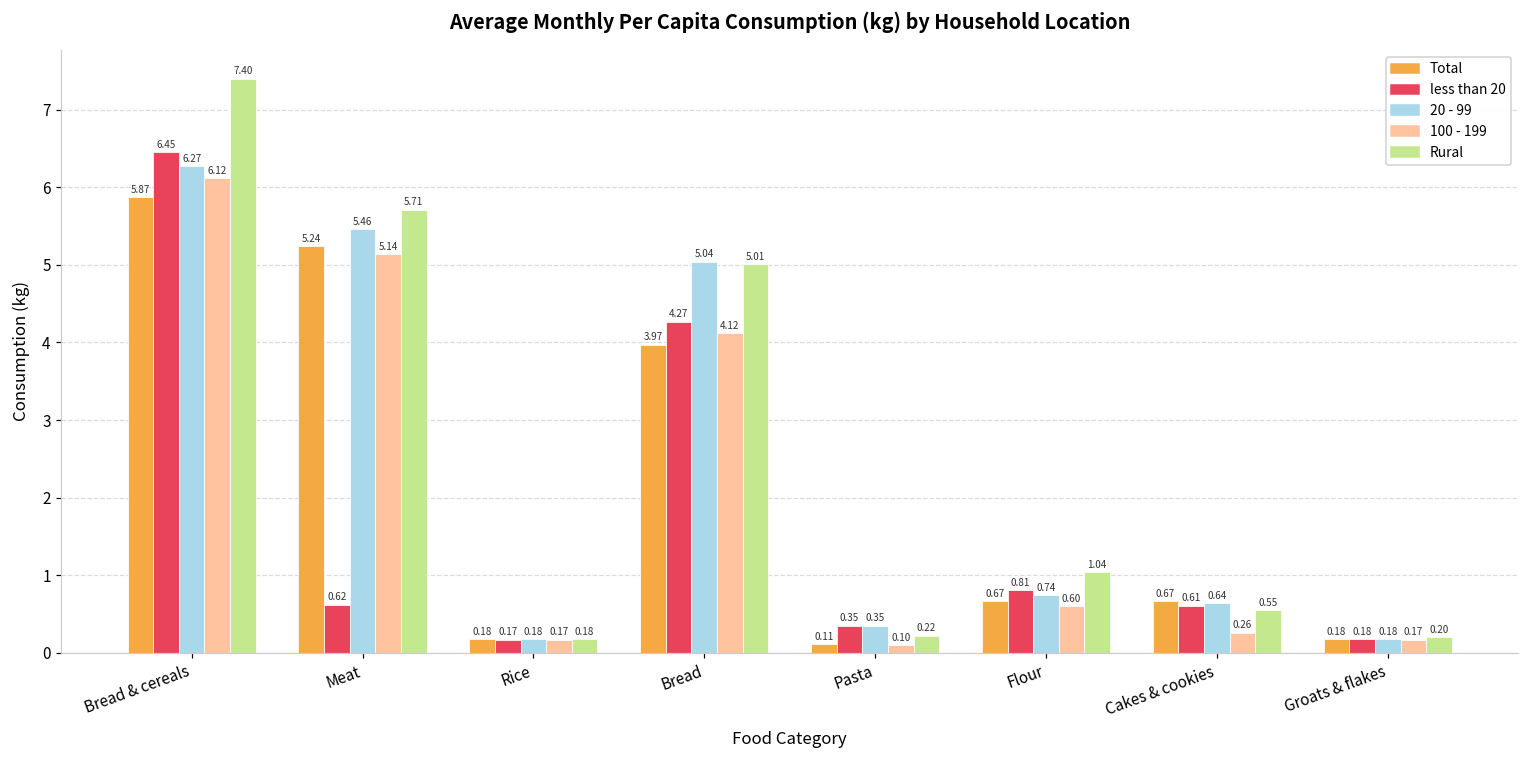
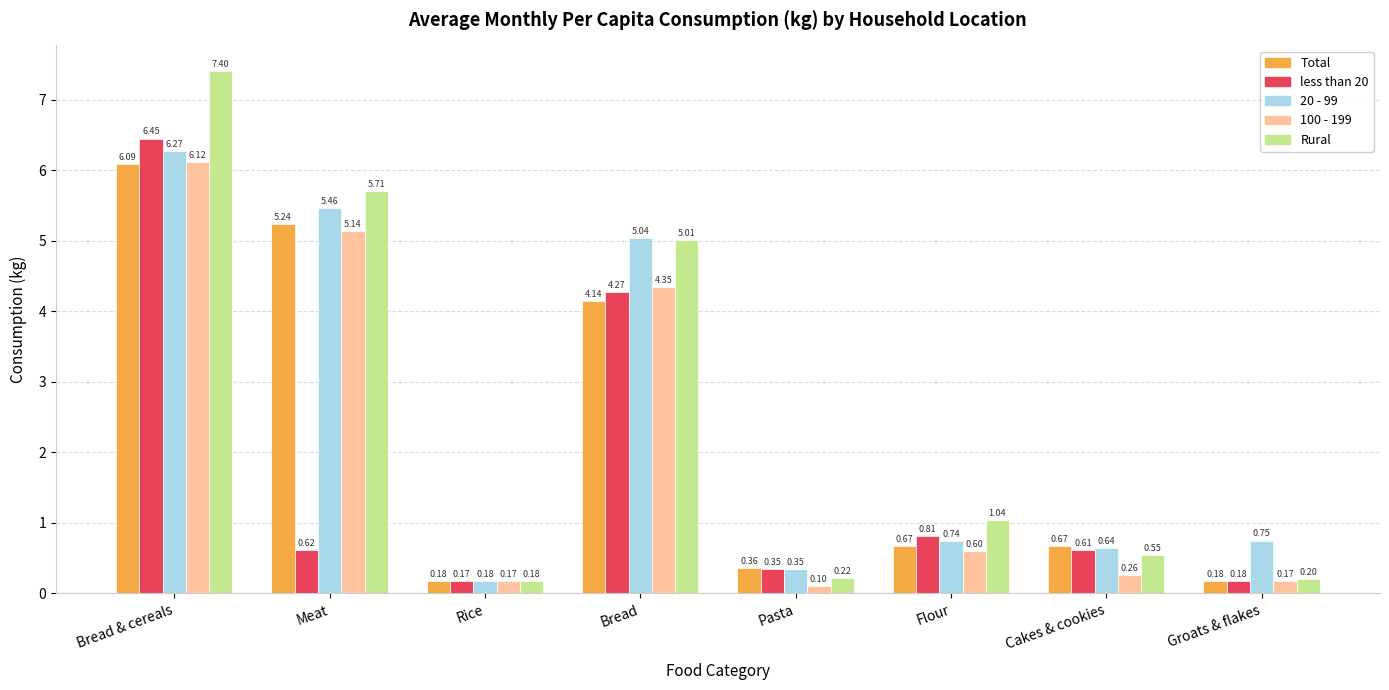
Total, Bread & cereals: 5.87 -> 6.09
Total, Bread: 3.97 -> 4.14
100 - 199, Bread: 4.12 -> 4.35
Total, Pasta: 0.11 -> 0.36
20 - 99, Groats & flakes: 0.18 -> 0.75
